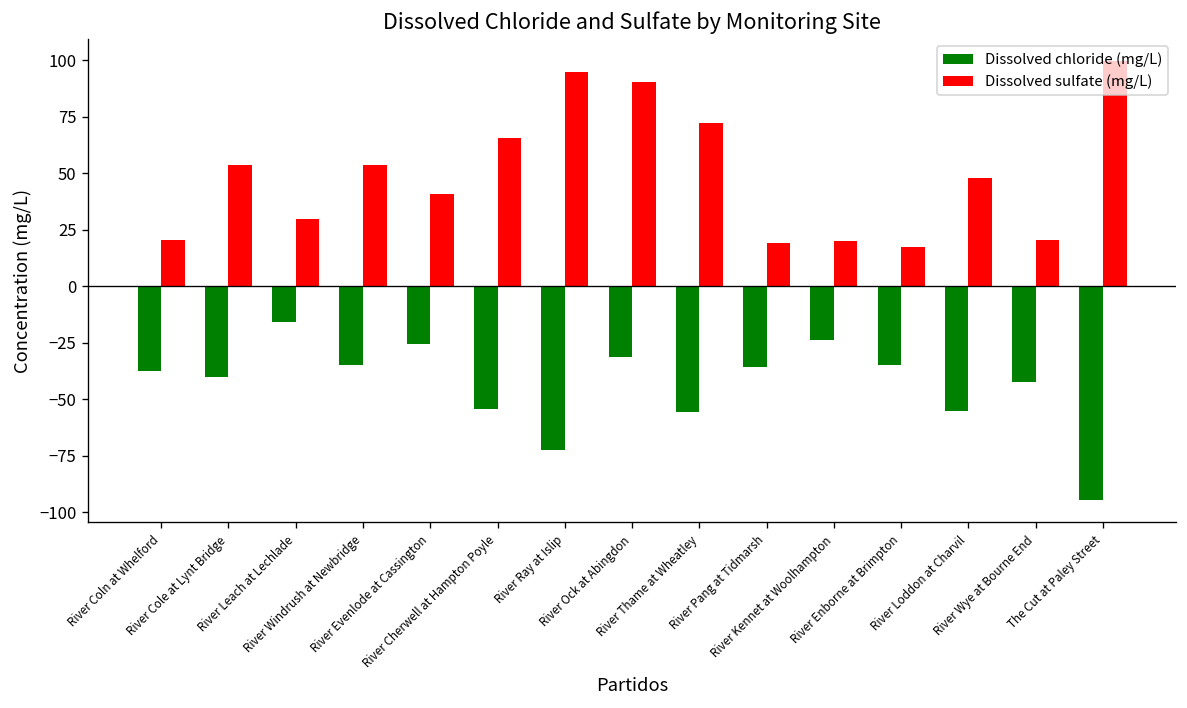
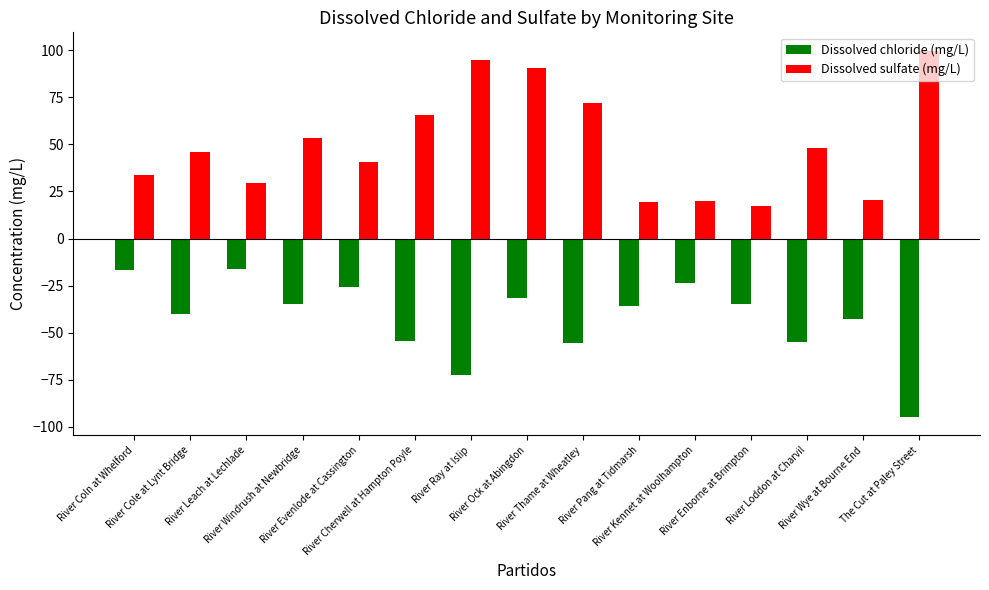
Dissolved chloride (mg/L), River Coln at Whelford: -37 -> -17
Dissolved sulfate (mg/L), River Coln at Whelford: 21 -> 34
Dissolved sulfate (mg/L), River Cole at Lynt Bridge: 53 -> 46
